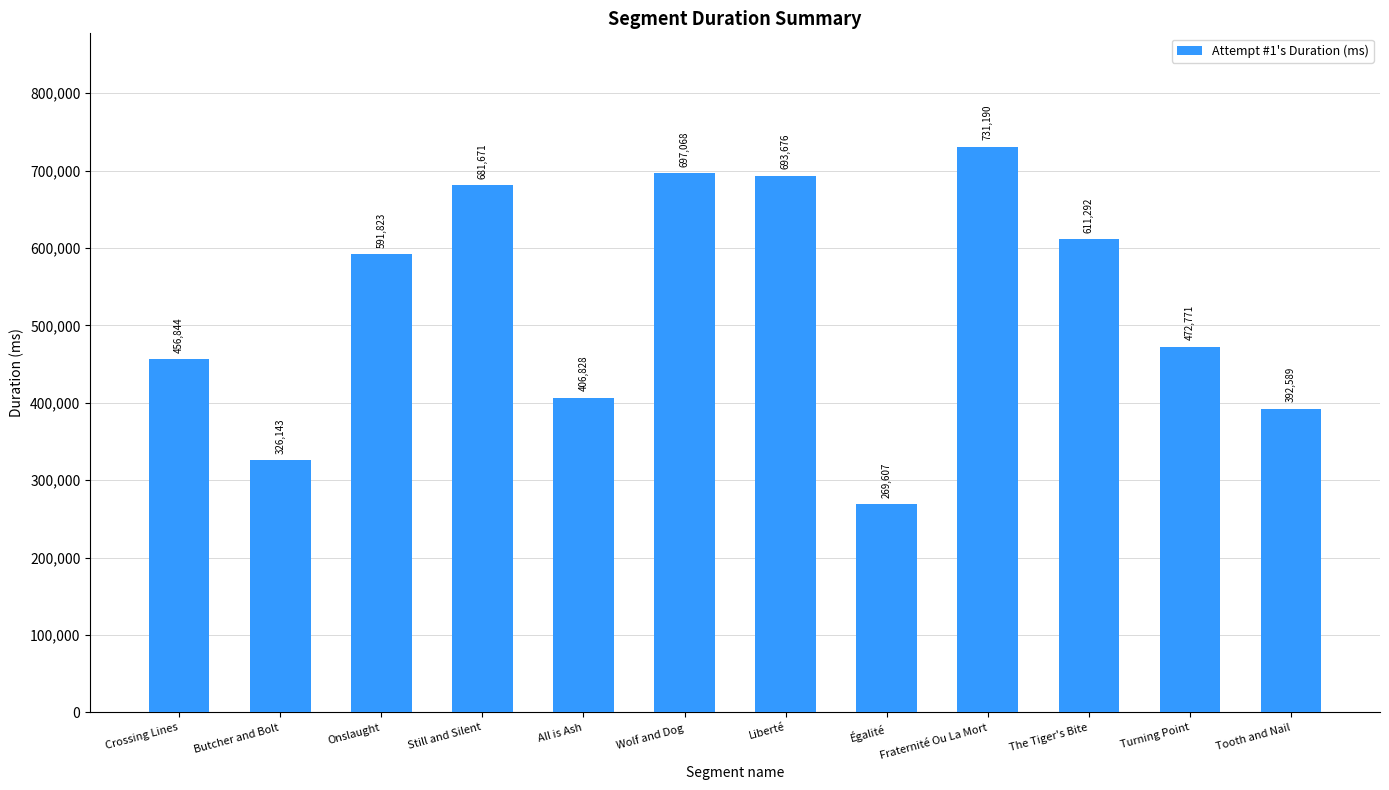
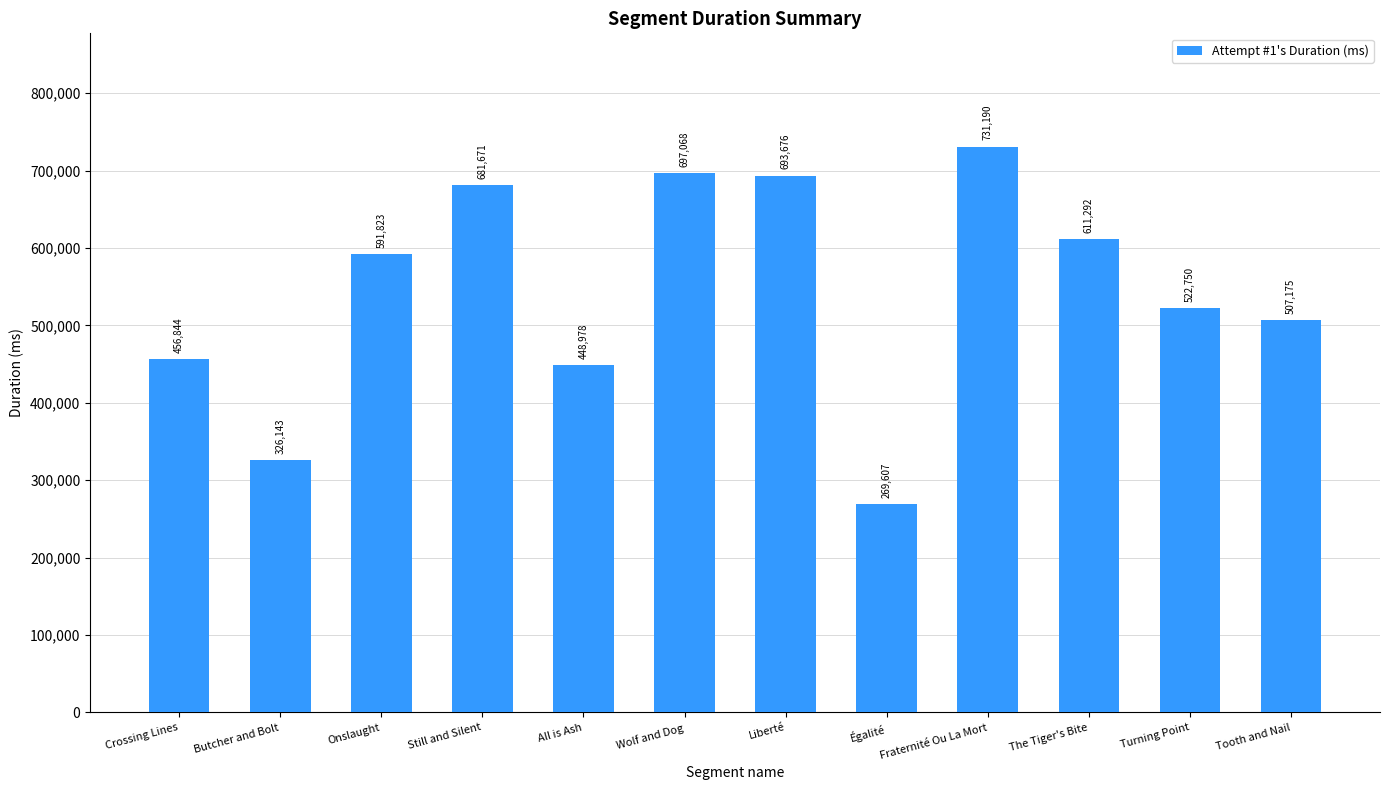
All is Ash: 406,828 -> 448,978
Turning Point: 472,771 -> 522,750
Tooth and Nail: 392,589 -> 507,175
